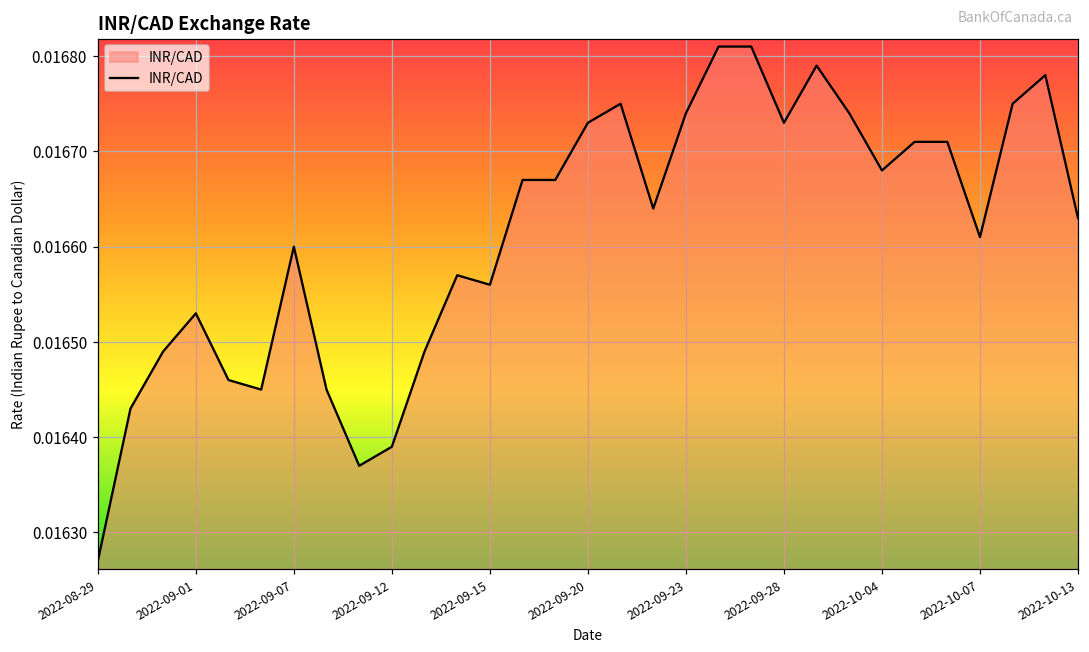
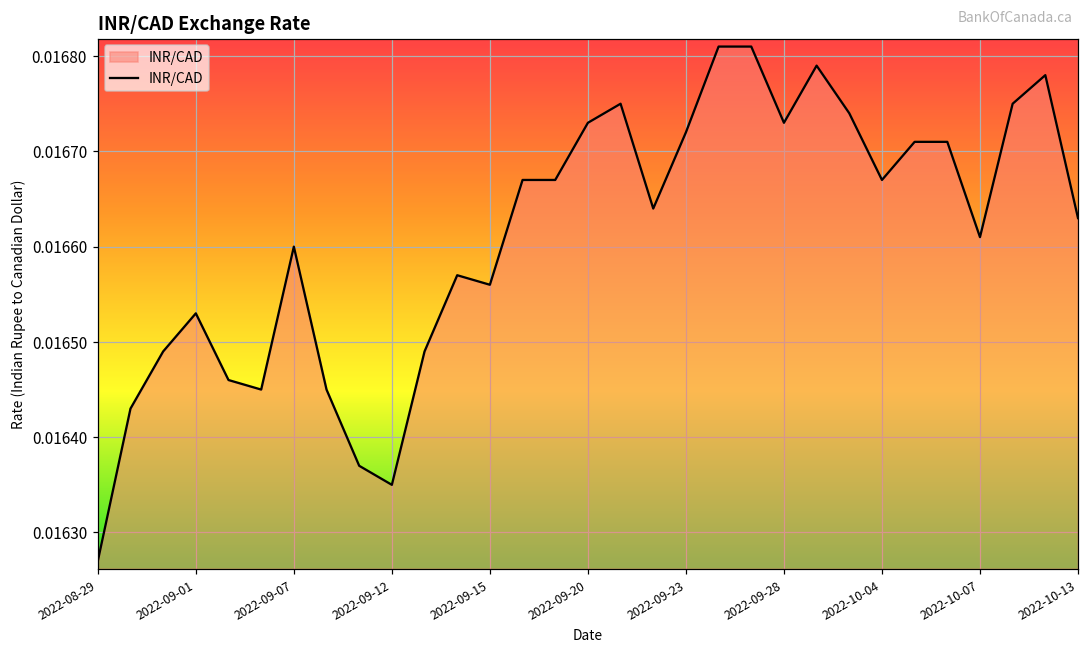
2022-09-12: 0.01639 -> 0.01635
2022-09-23: 0.01674 -> 0.01672
2022-10-04: 0.01668 -> 0.01667
